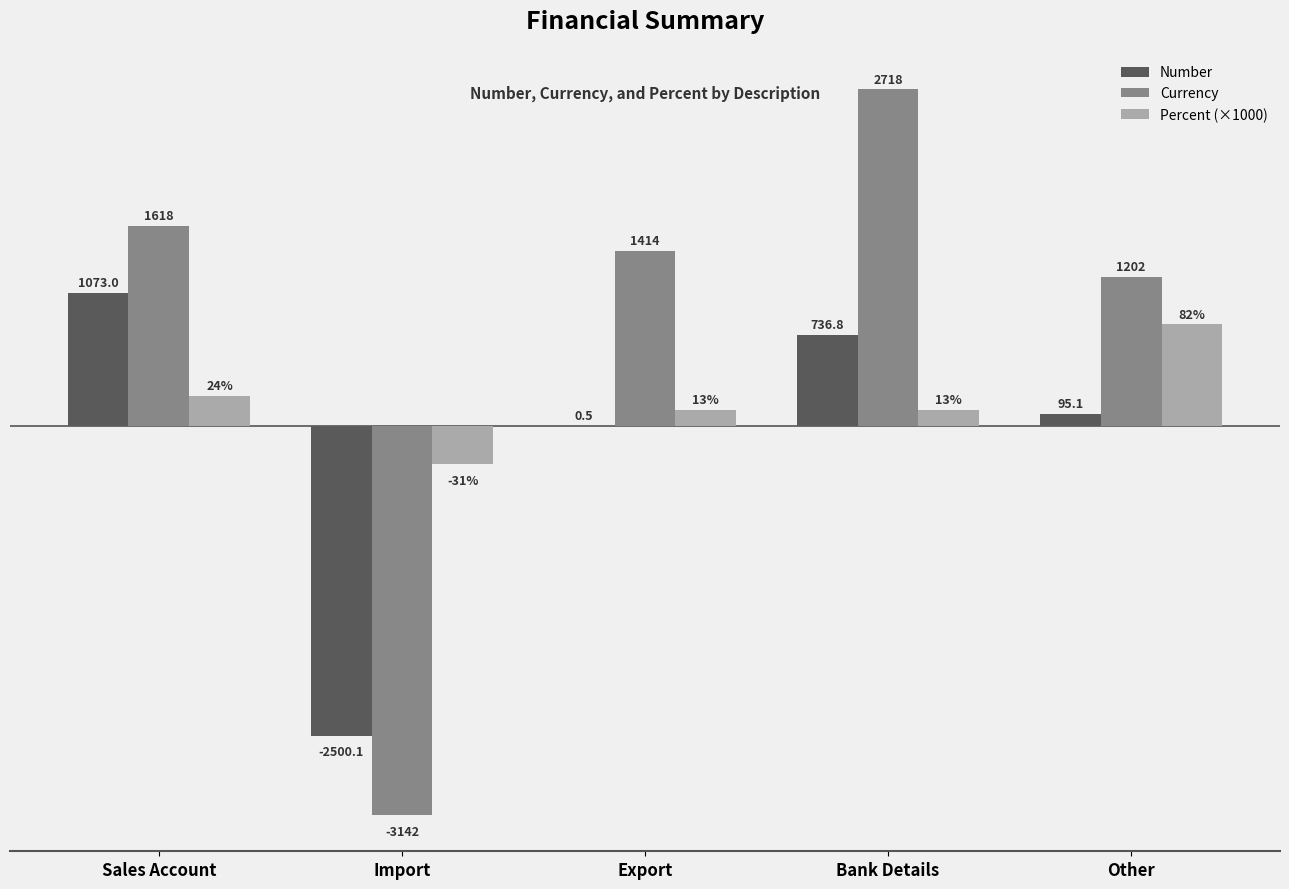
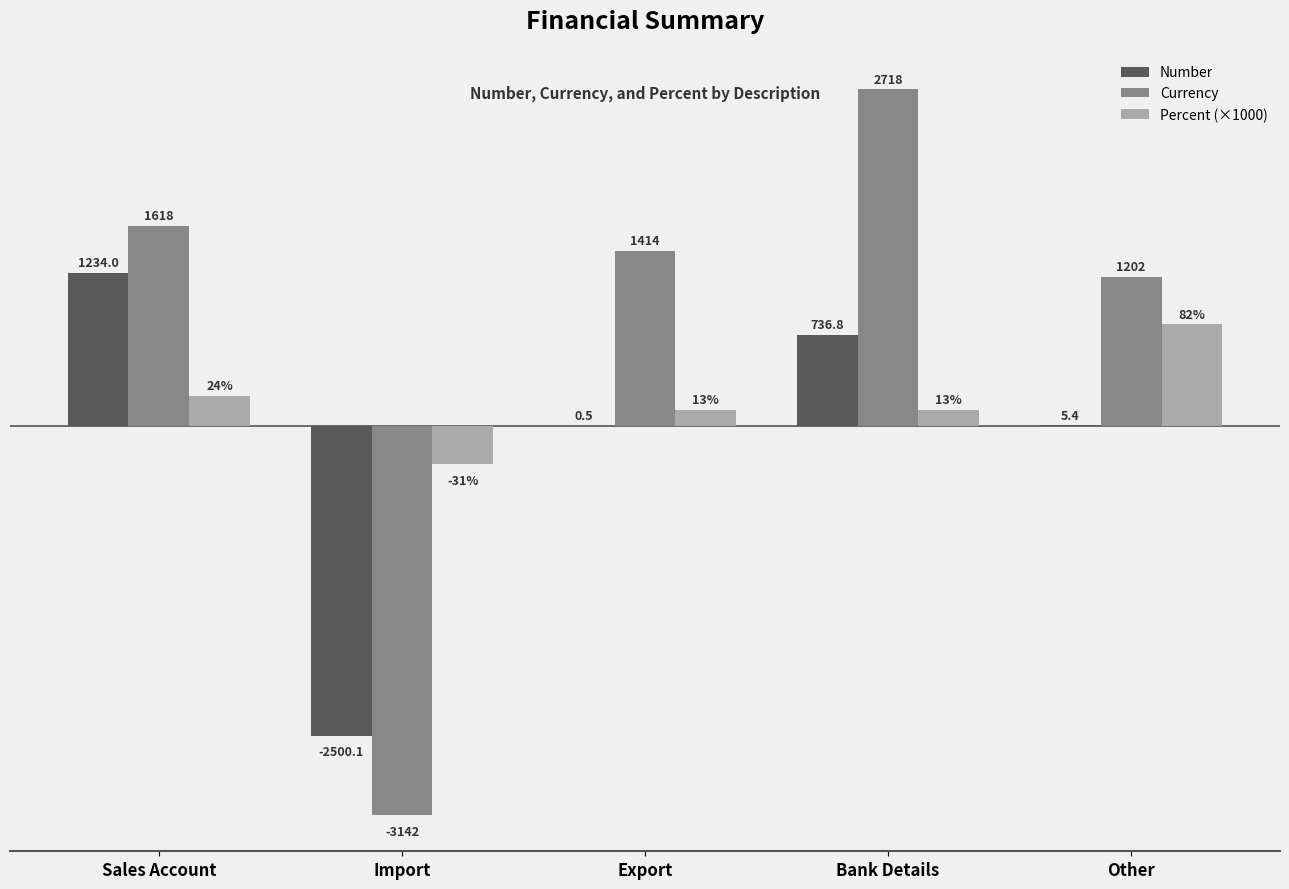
Number, Sales Account: 1073.0 -> 1234.0
Number, Other: 95.1 -> 5.4
